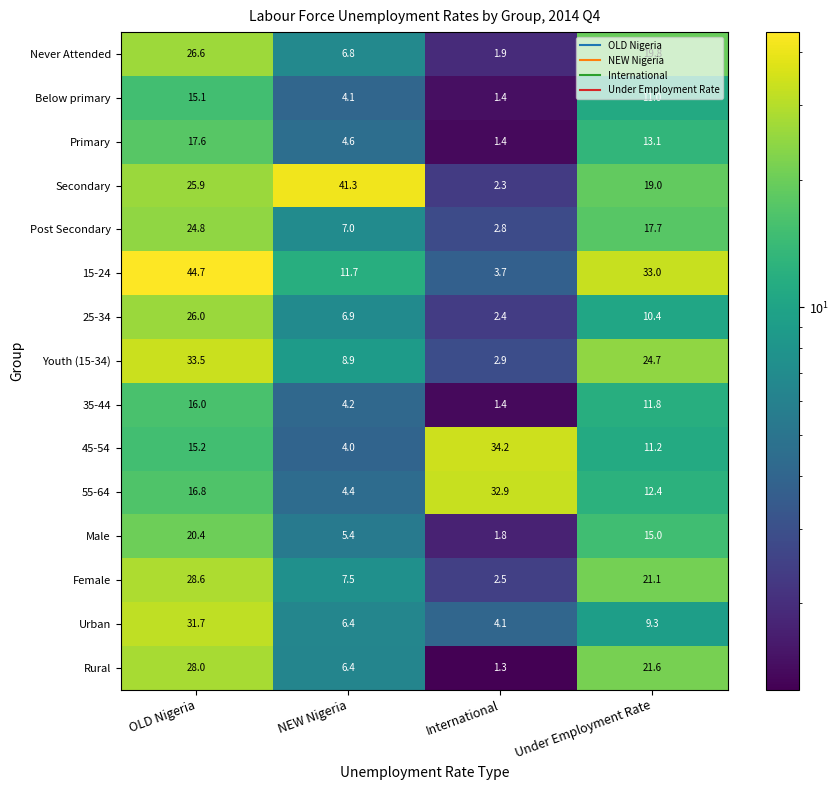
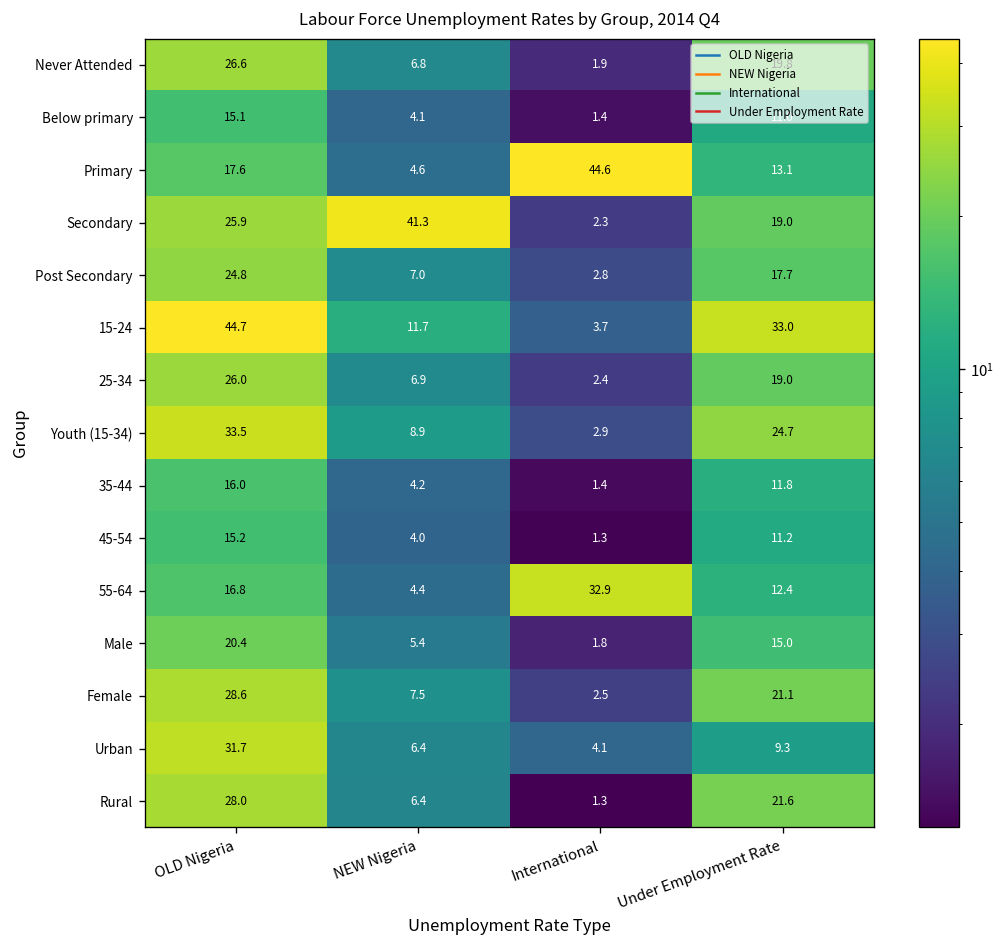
Primary, International: 1.4 -> 44.6
25-34, Under Employment Rate: 10.4 -> 19.0
45-54, International: 34.2 -> 1.3
